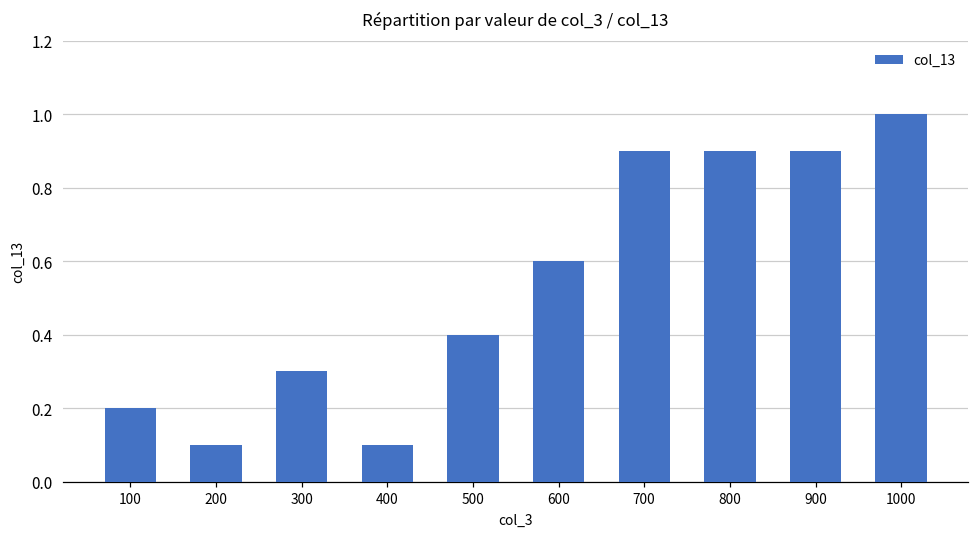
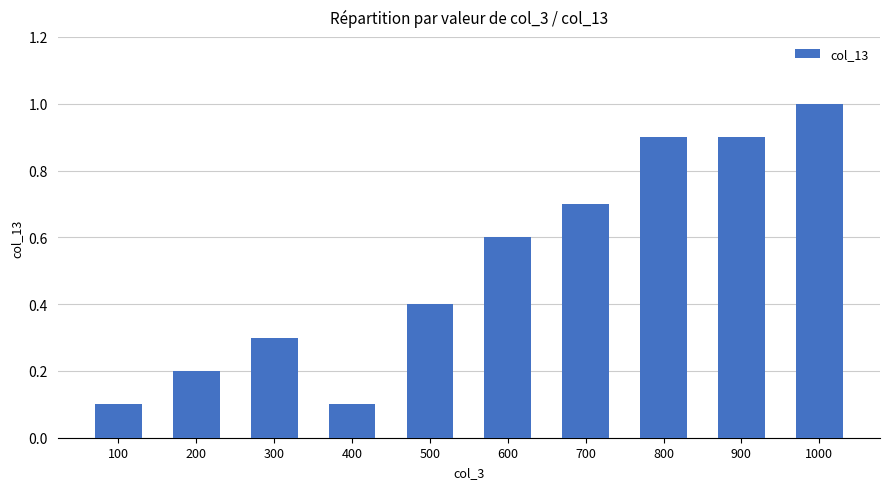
100: 0.2 -> 0.1
200: 0.1 -> 0.2
700: 0.9 -> 0.7
